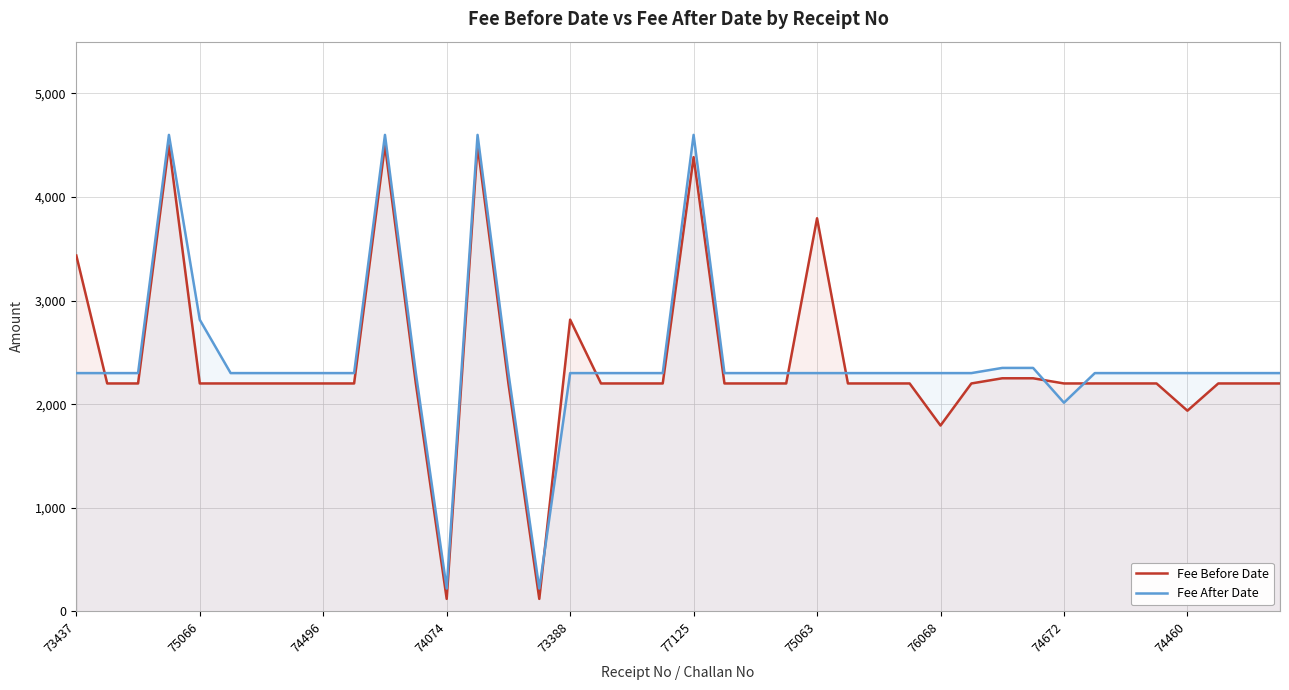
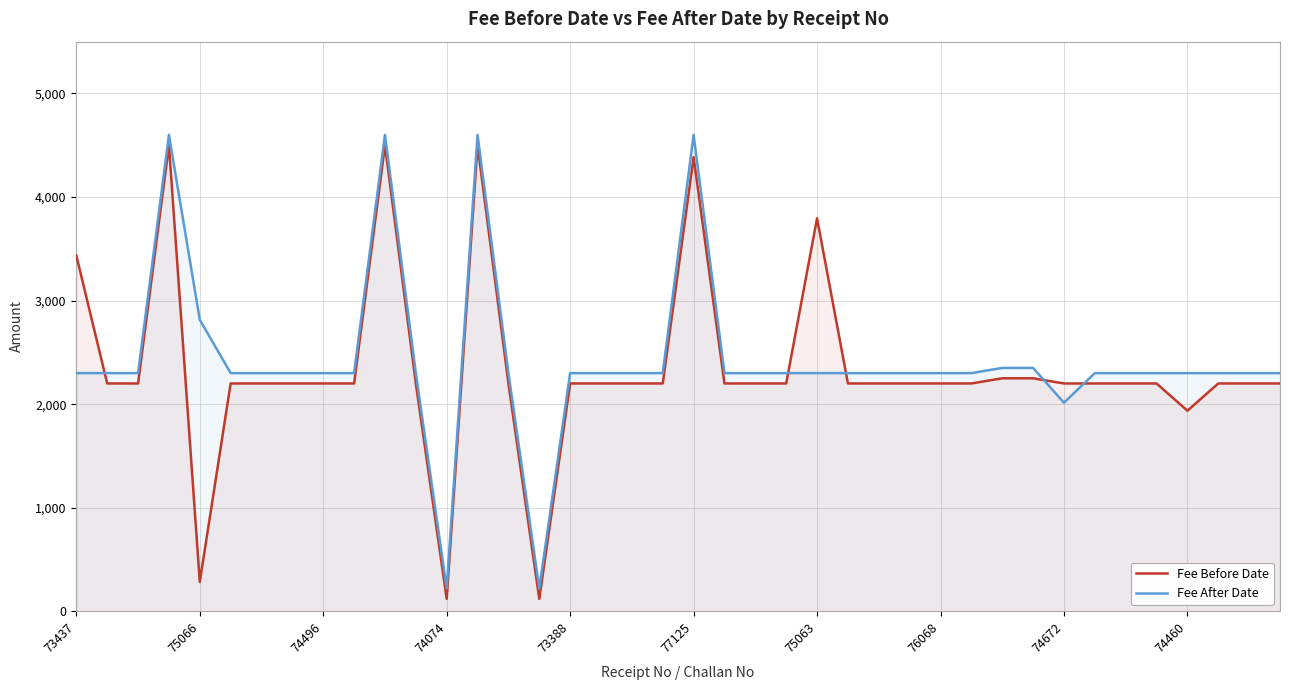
Fee Before Date, 75066: 2,200 -> 280
Fee Before Date, 73388: 2,820 -> 2,200
Fee Before Date, 76068: 1,790 -> 2,200
